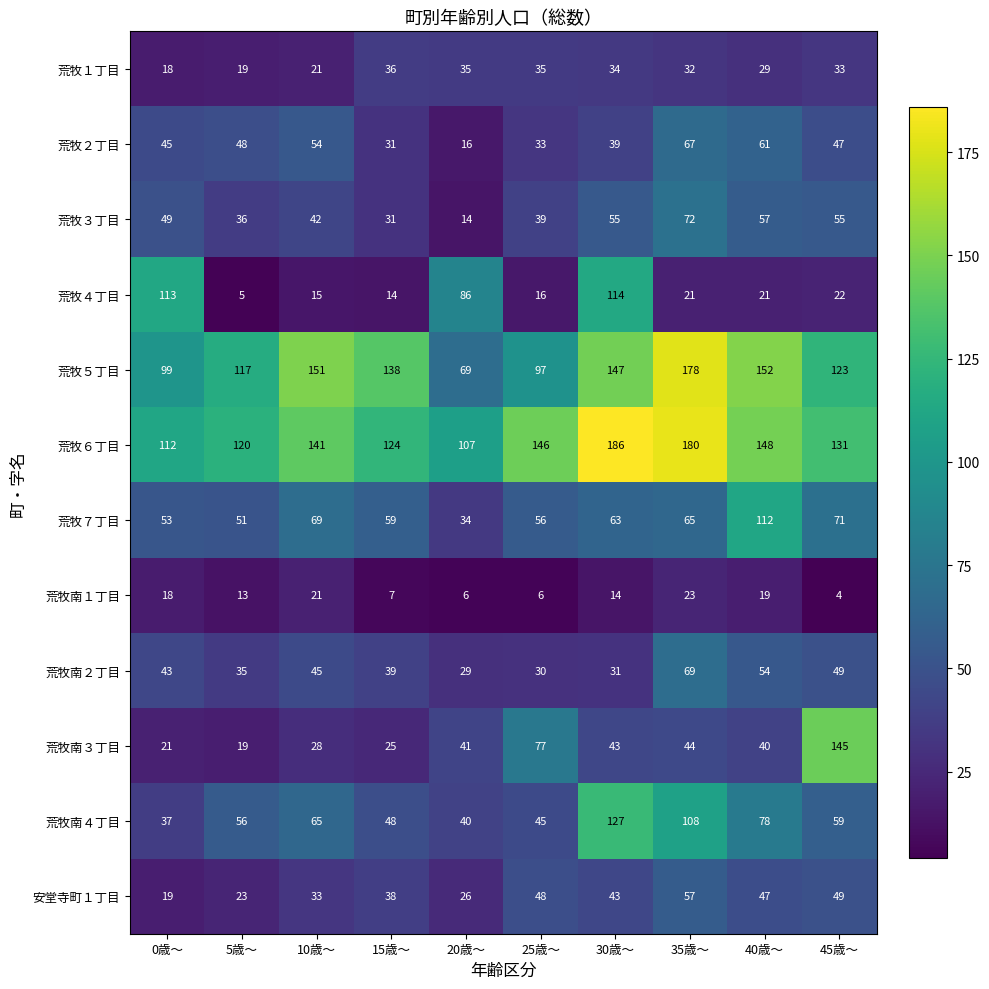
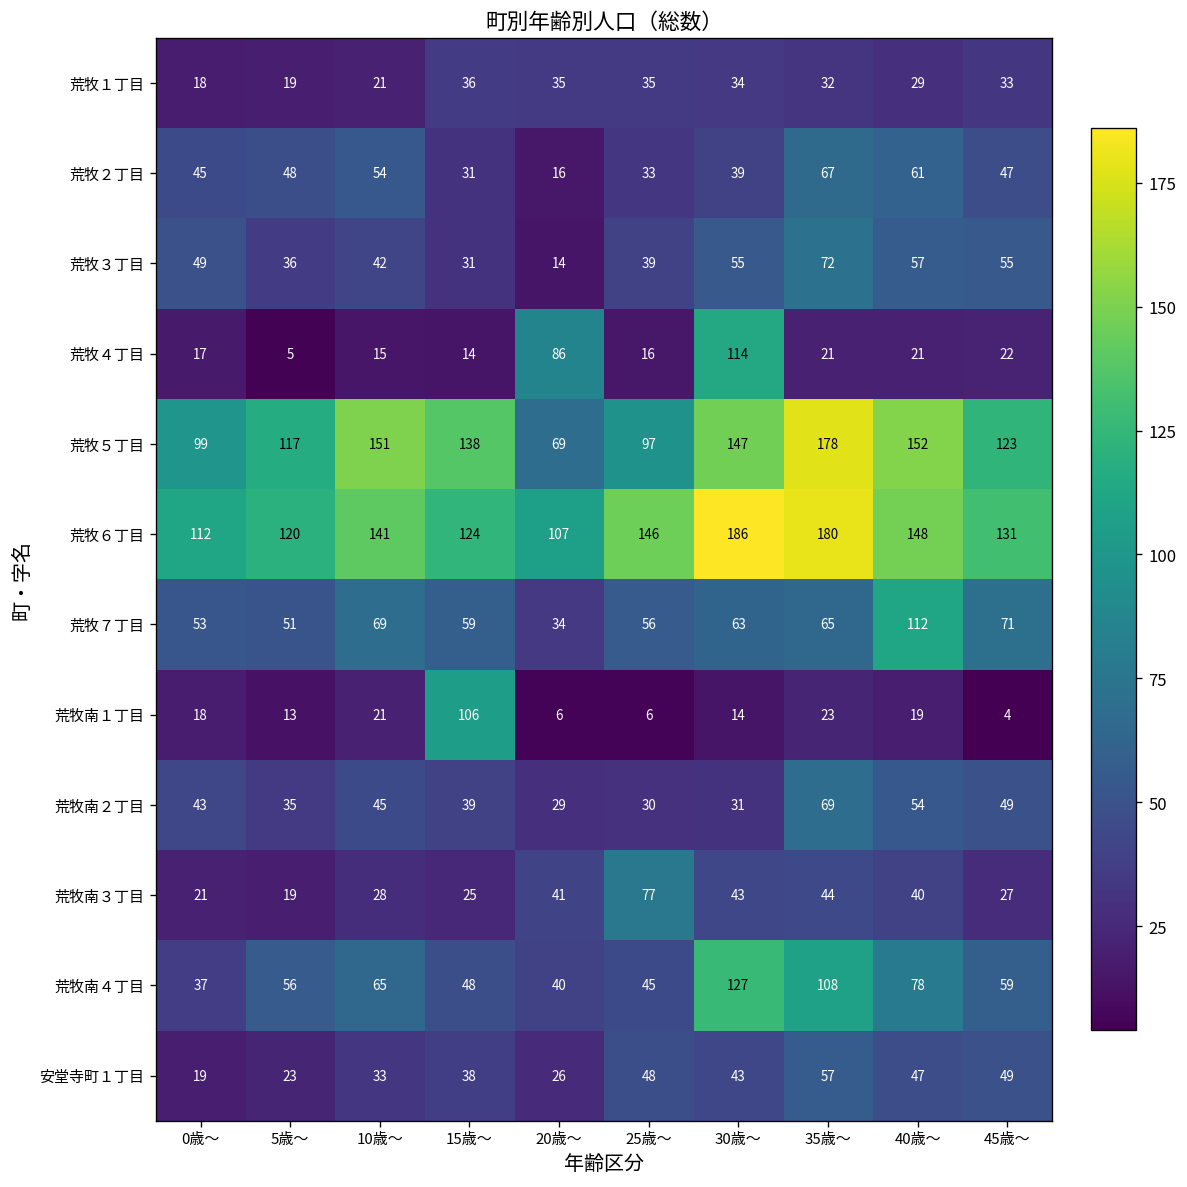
荒牧４丁目, 0歳～: 113 -> 17
荒牧南１丁目, 15歳～: 7 -> 106
荒牧南３丁目, 45歳～: 145 -> 27
